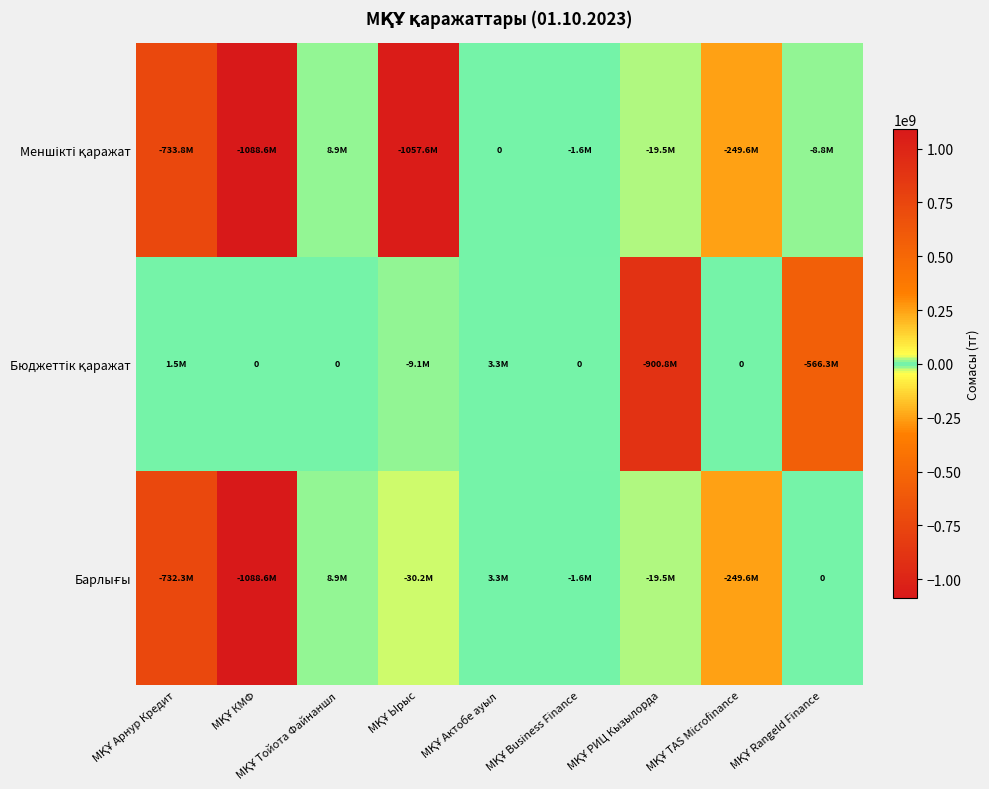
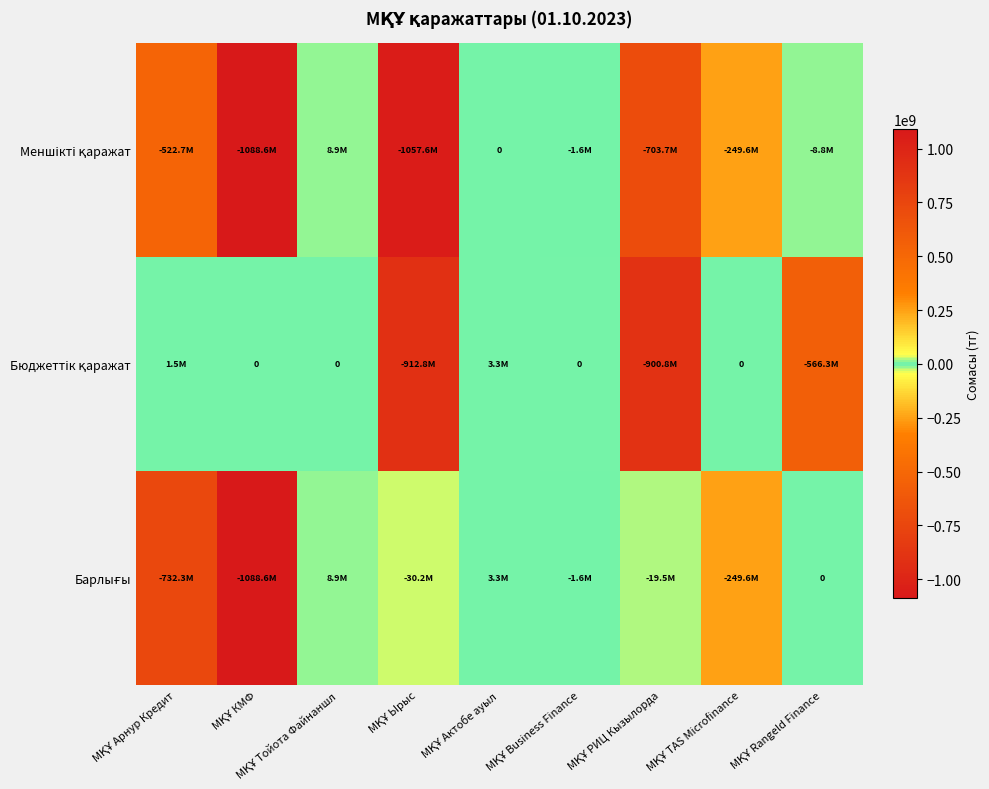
Меншікті қаражат, МҚҰ Арнур Кредит: -733.8M -> -522.7M
Меншікті қаражат, МҚҰ РИЦ Кызылорда: -19.5M -> -703.7M
Бюджеттік қаражат, МҚҰ Ырыс: -9.1M -> -912.8M
